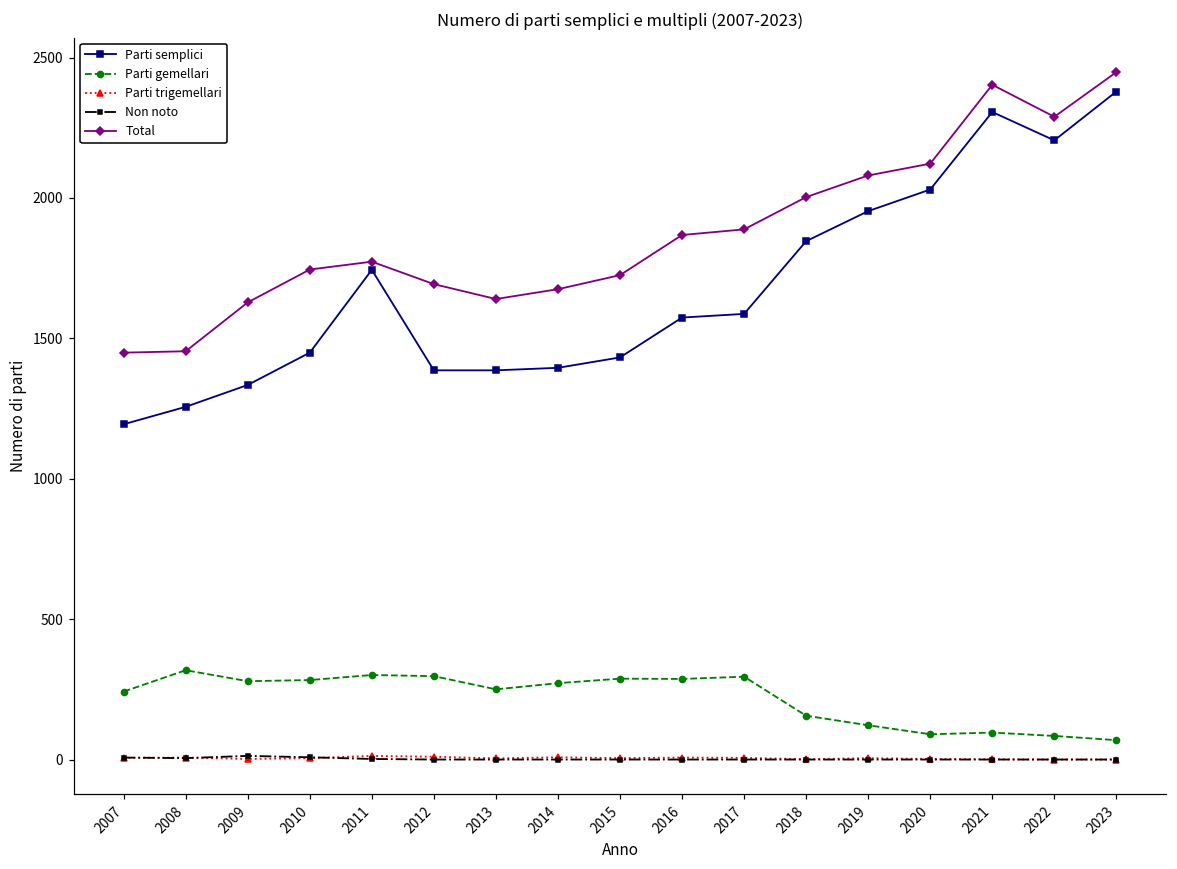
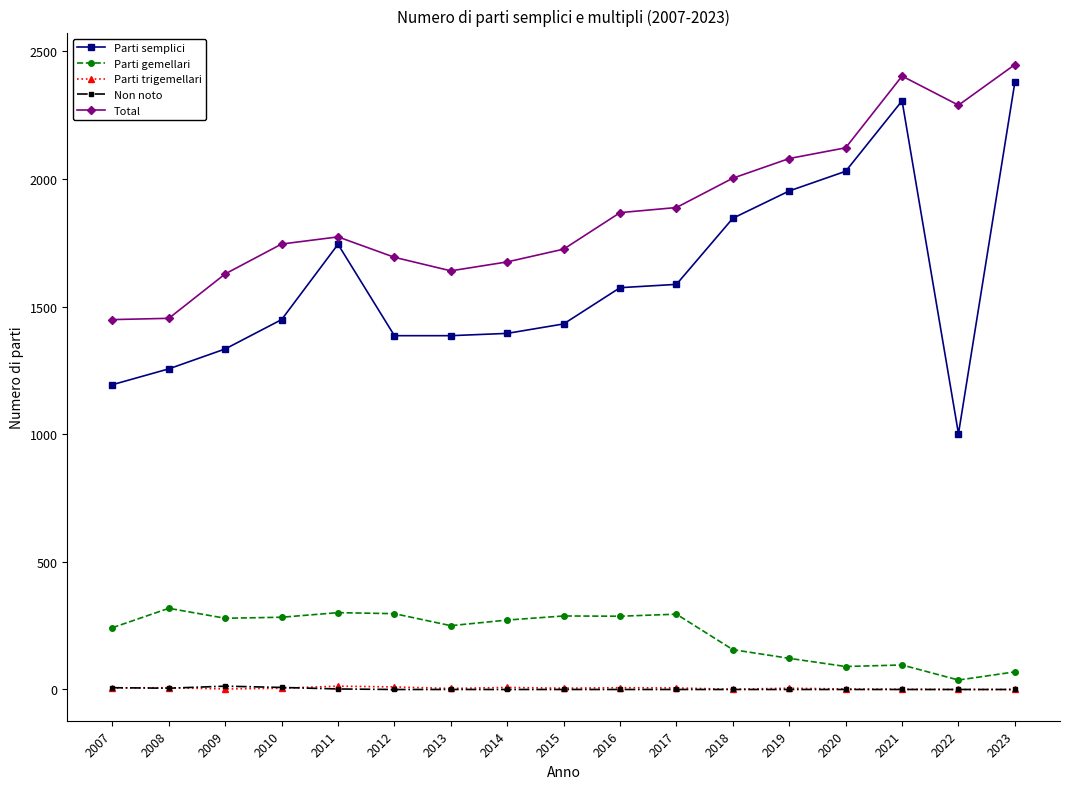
Parti semplici, 2022: 2210 -> 1000
Parti gemellari, 2022: 80 -> 40
